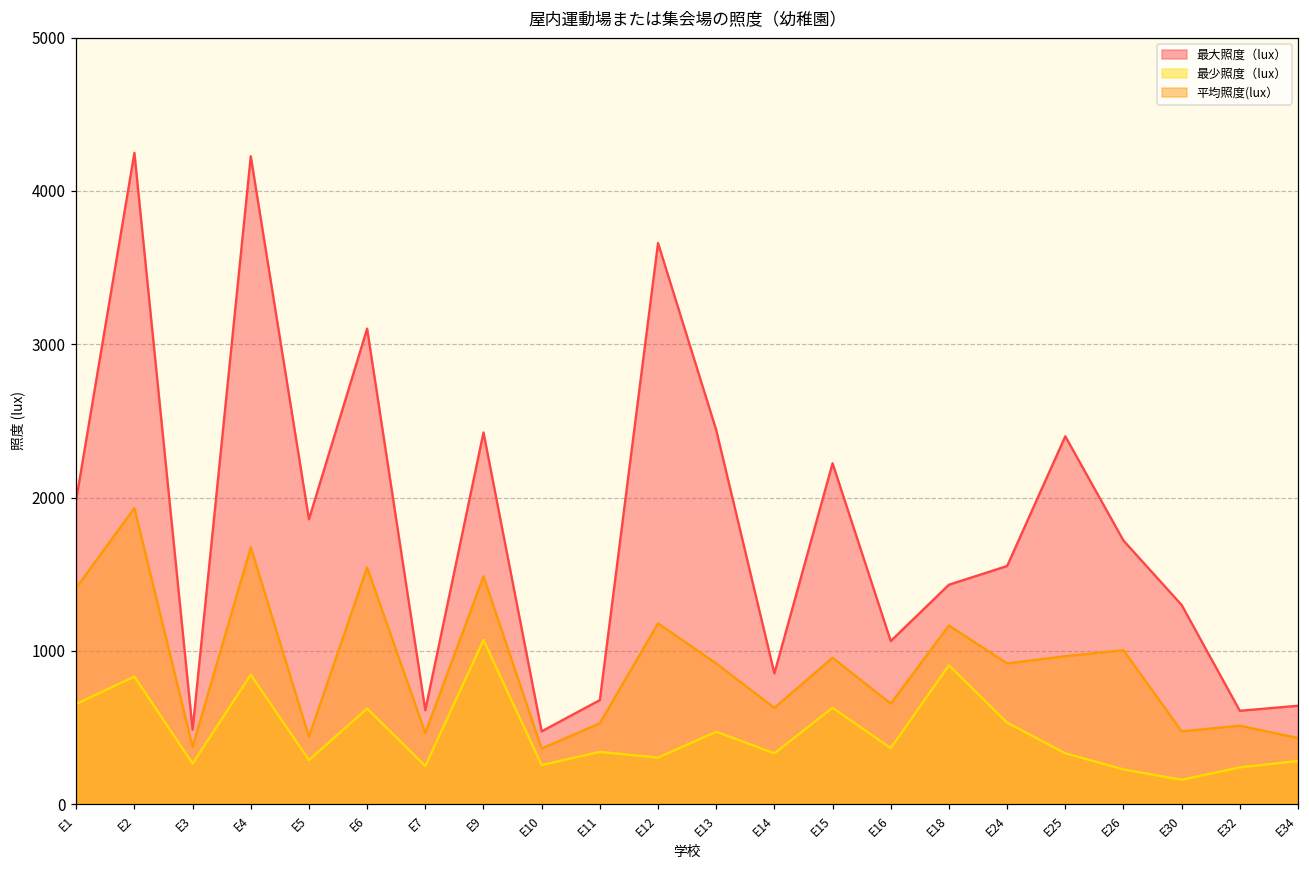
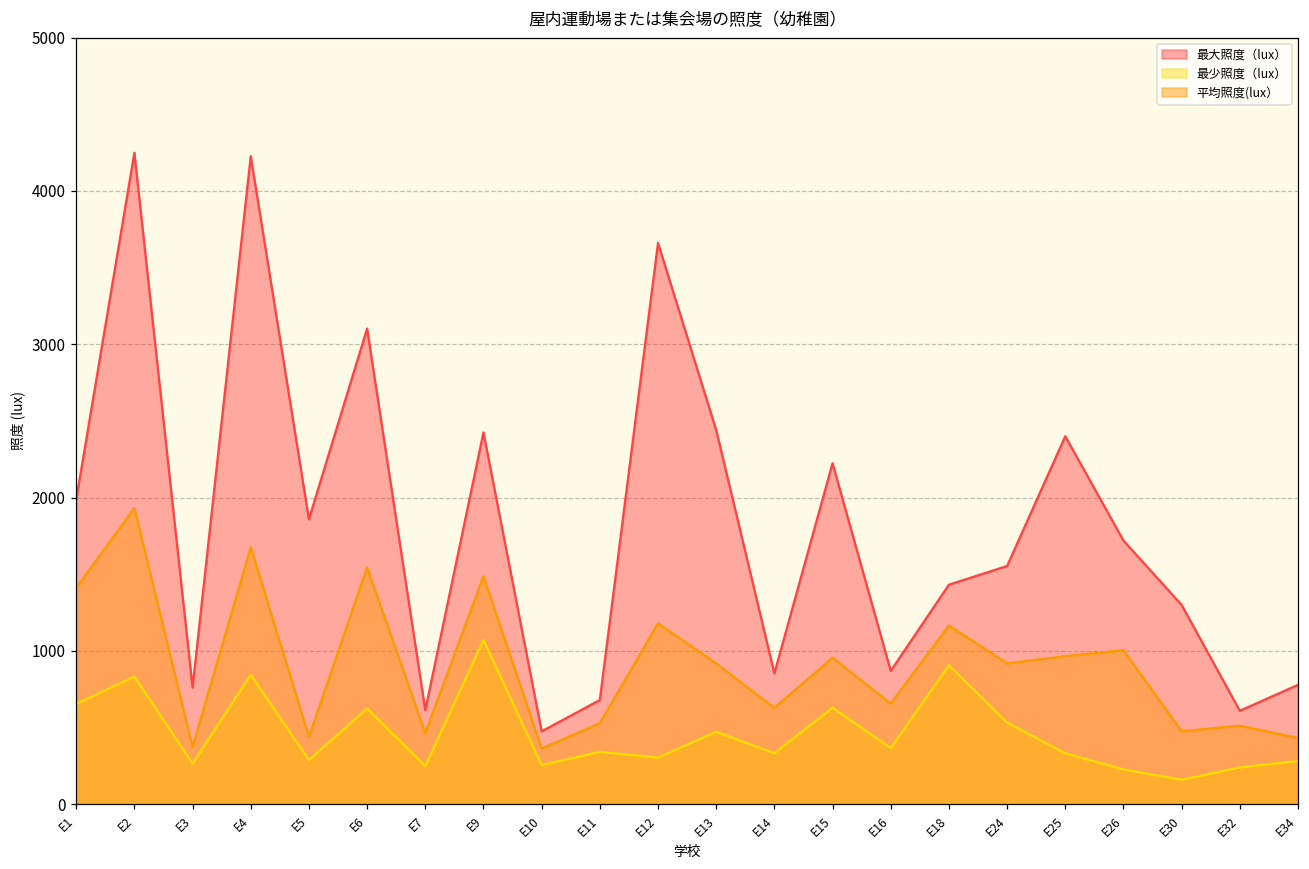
最大照度（lux）, E3: 490 -> 760
最大照度（lux）, E16: 1070 -> 870
最大照度（lux）, E34: 640 -> 780
